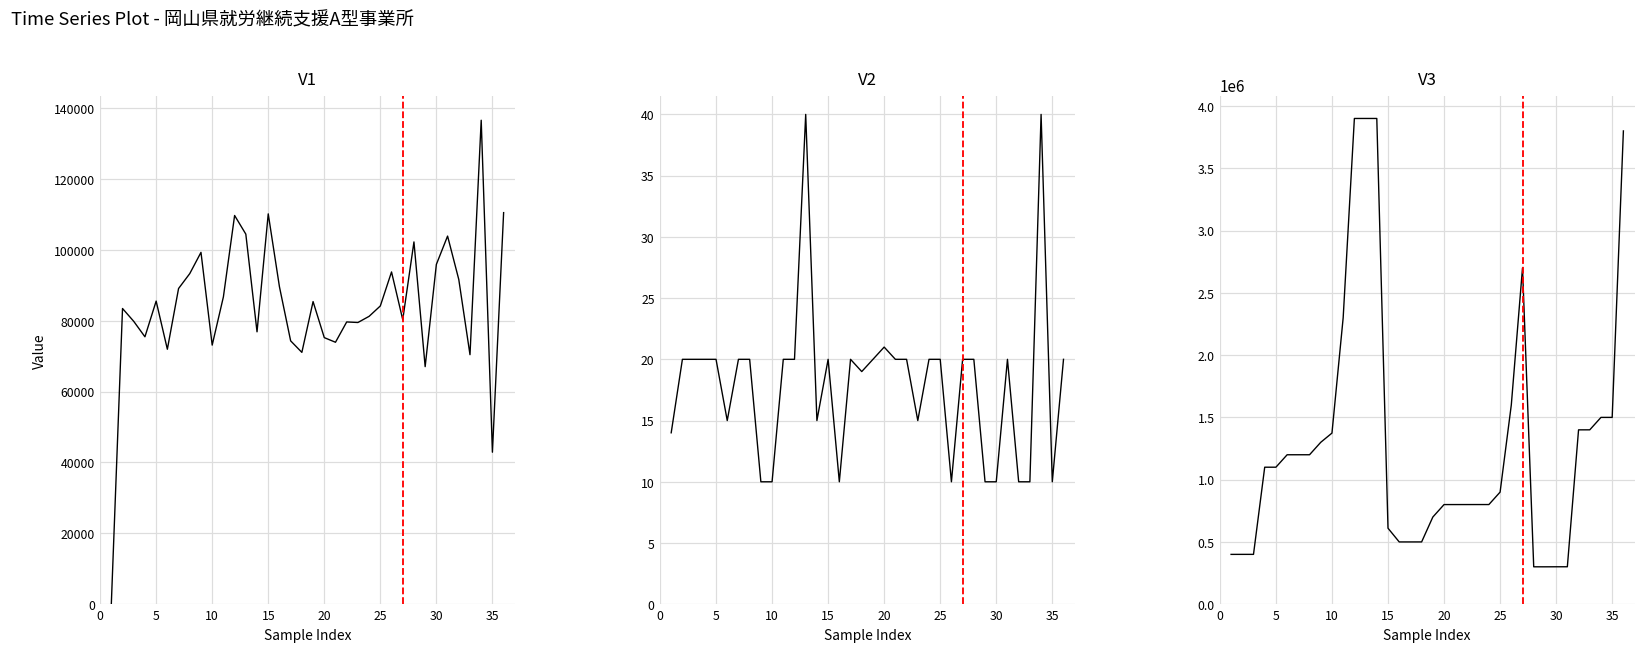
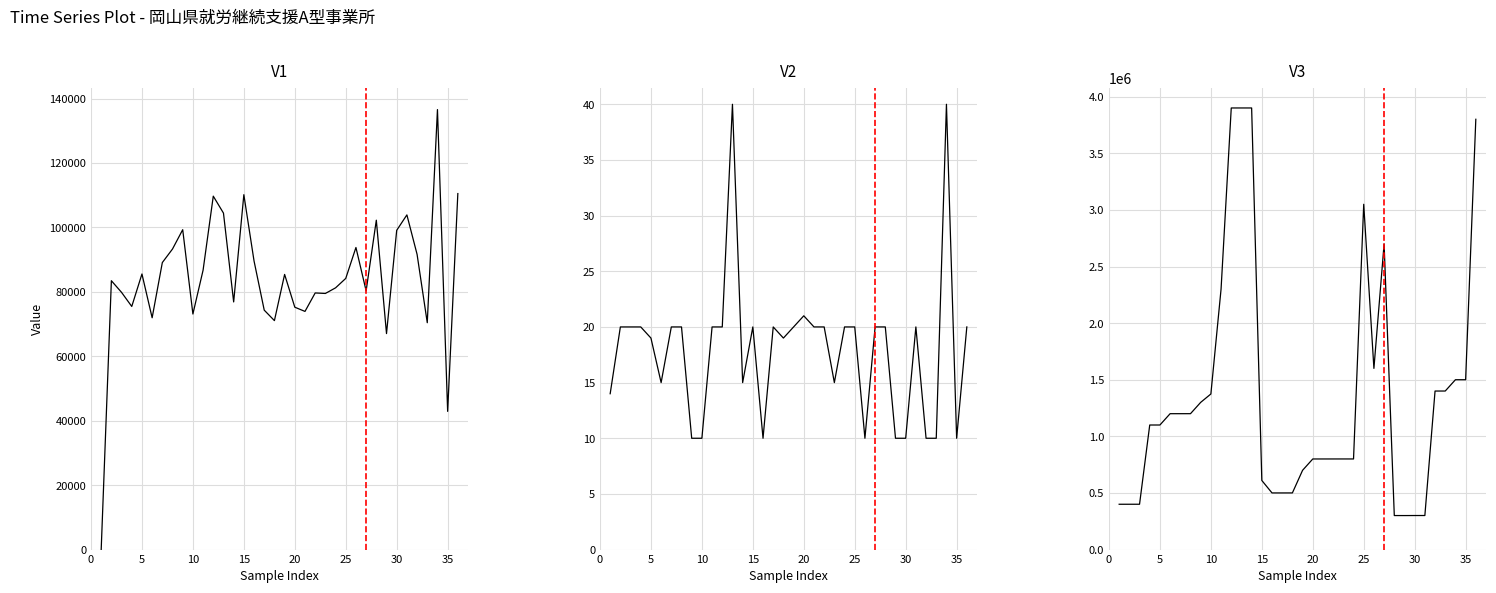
V1, 30: 96000 -> 99000
V2, 5: 20 -> 19
V3, 25: 900000 -> 3050000
